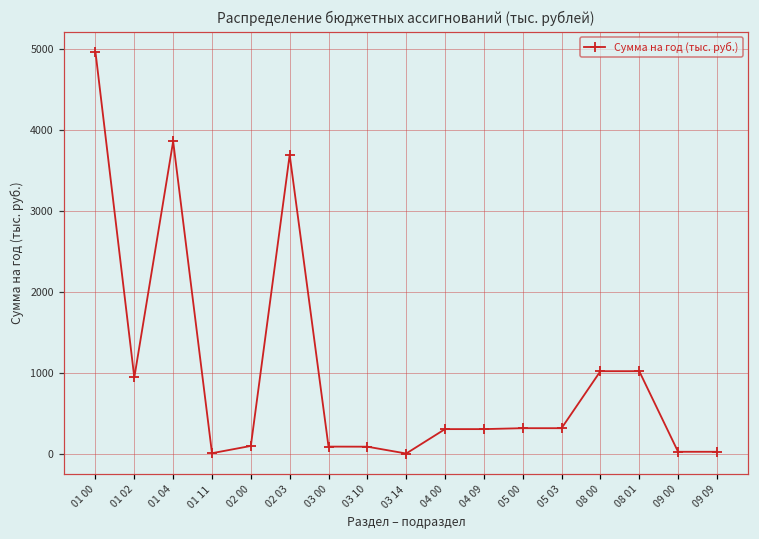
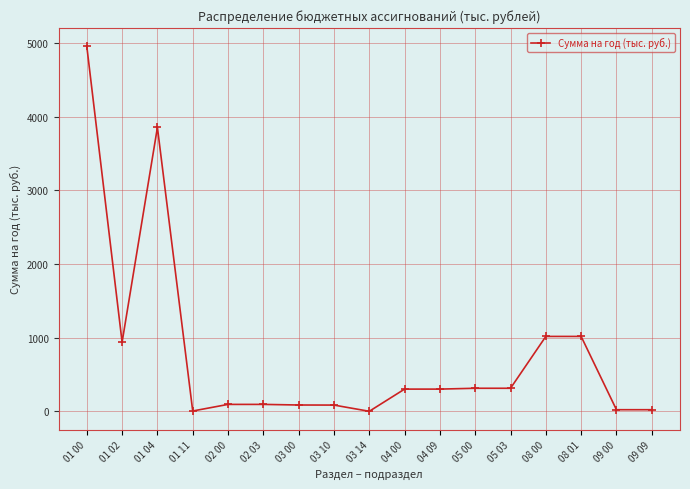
02 03: 3700 -> 100
